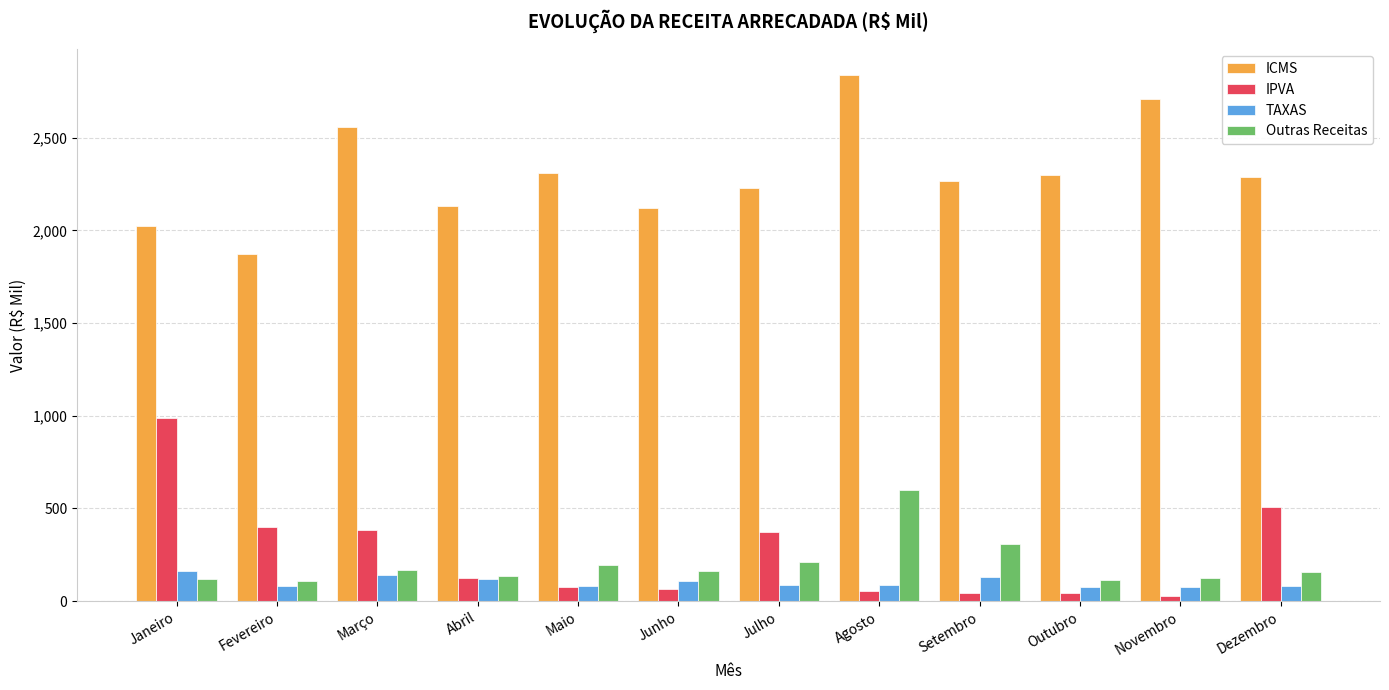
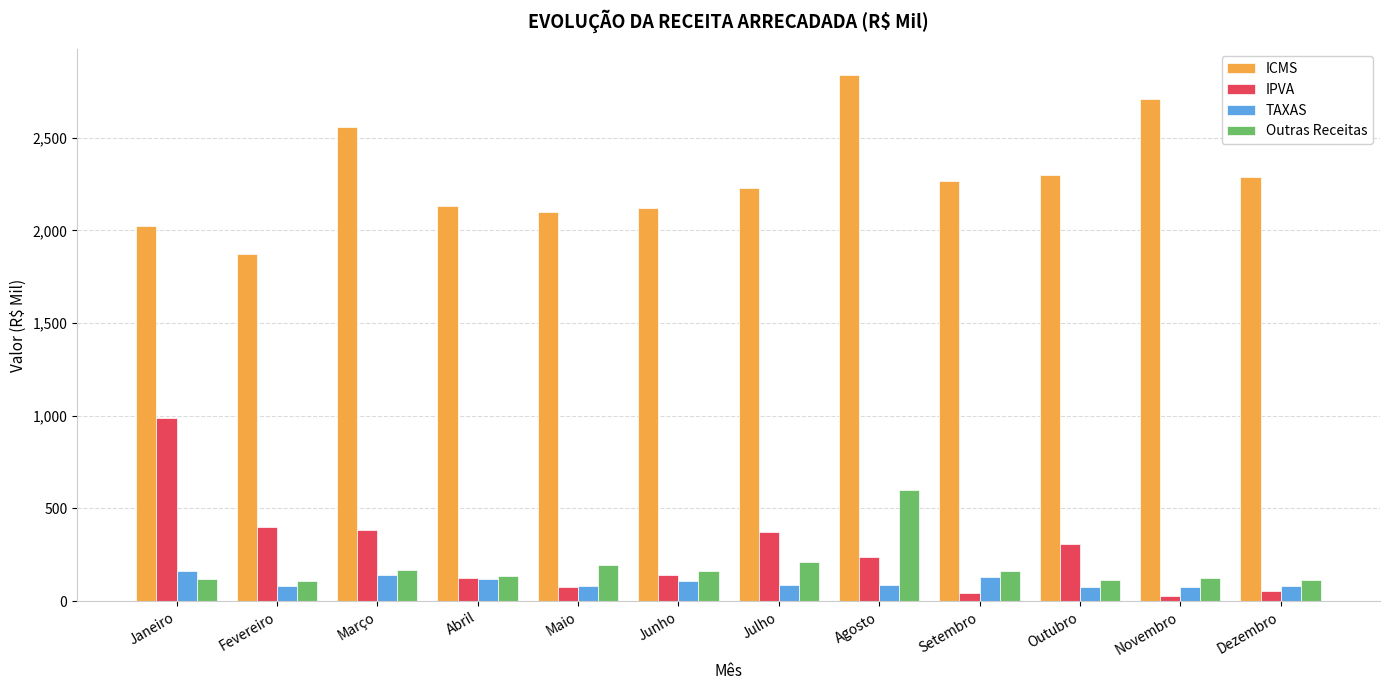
ICMS, Maio: 2,310 -> 2,100
IPVA, Junho: 60 -> 140
IPVA, Agosto: 50 -> 240
Outras Receitas, Setembro: 310 -> 160
IPVA, Outubro: 40 -> 310
IPVA, Dezembro: 510 -> 50
Outras Receitas, Dezembro: 160 -> 110
